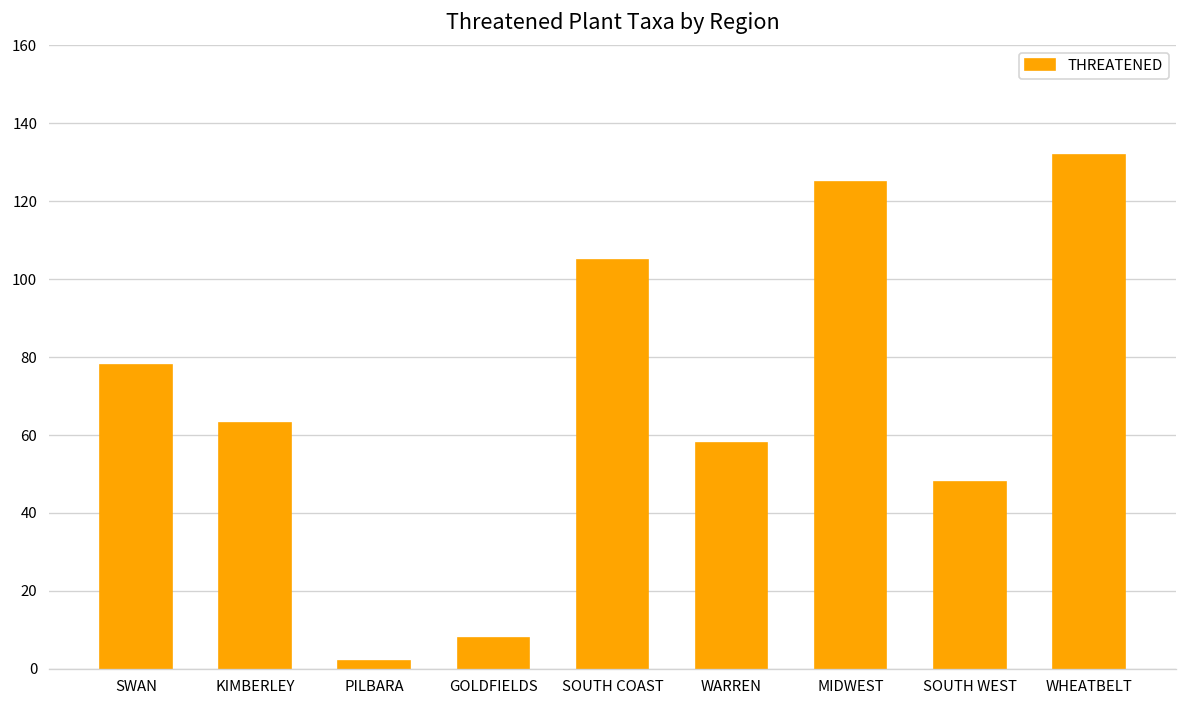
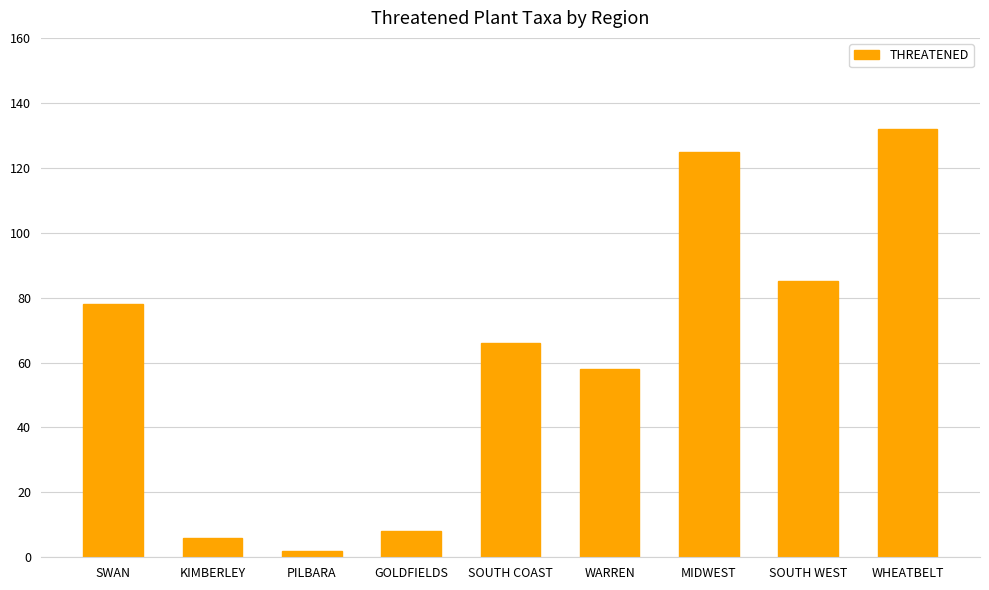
KIMBERLEY: 63 -> 6
SOUTH COAST: 105 -> 66
SOUTH WEST: 48 -> 85
